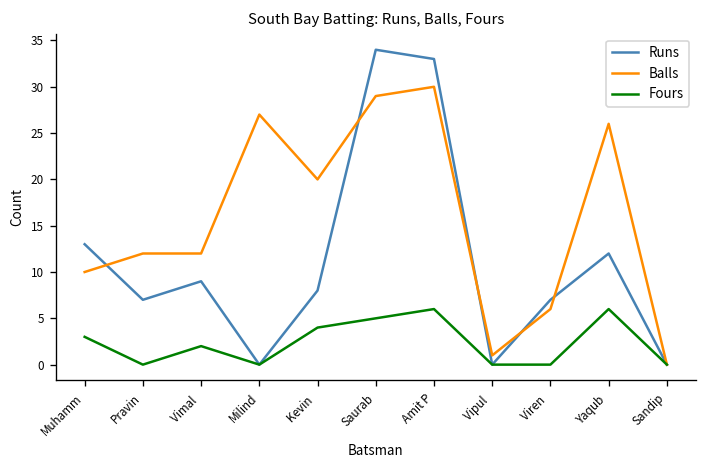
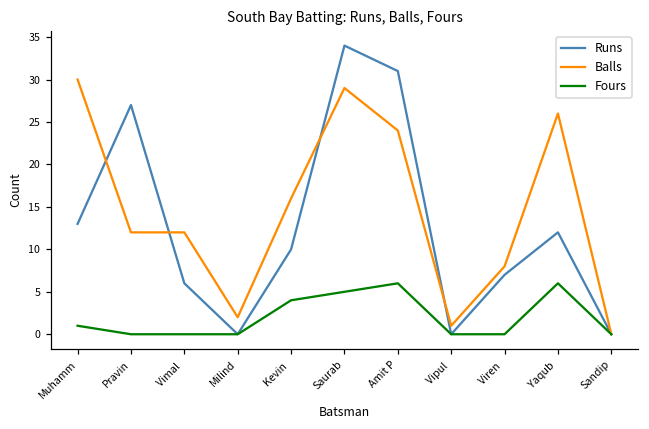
Balls, Muhamm: 10 -> 30
Fours, Muhamm: 3 -> 1
Runs, Pravin: 7 -> 27
Runs, Vimal: 9 -> 6
Fours, Vimal: 2 -> 0
Balls, Milind: 27 -> 2
Runs, Kevin: 8 -> 10
Balls, Kevin: 20 -> 16
Runs, Amit P: 33 -> 31
Balls, Amit P: 30 -> 24
Balls, Viren: 6 -> 8
